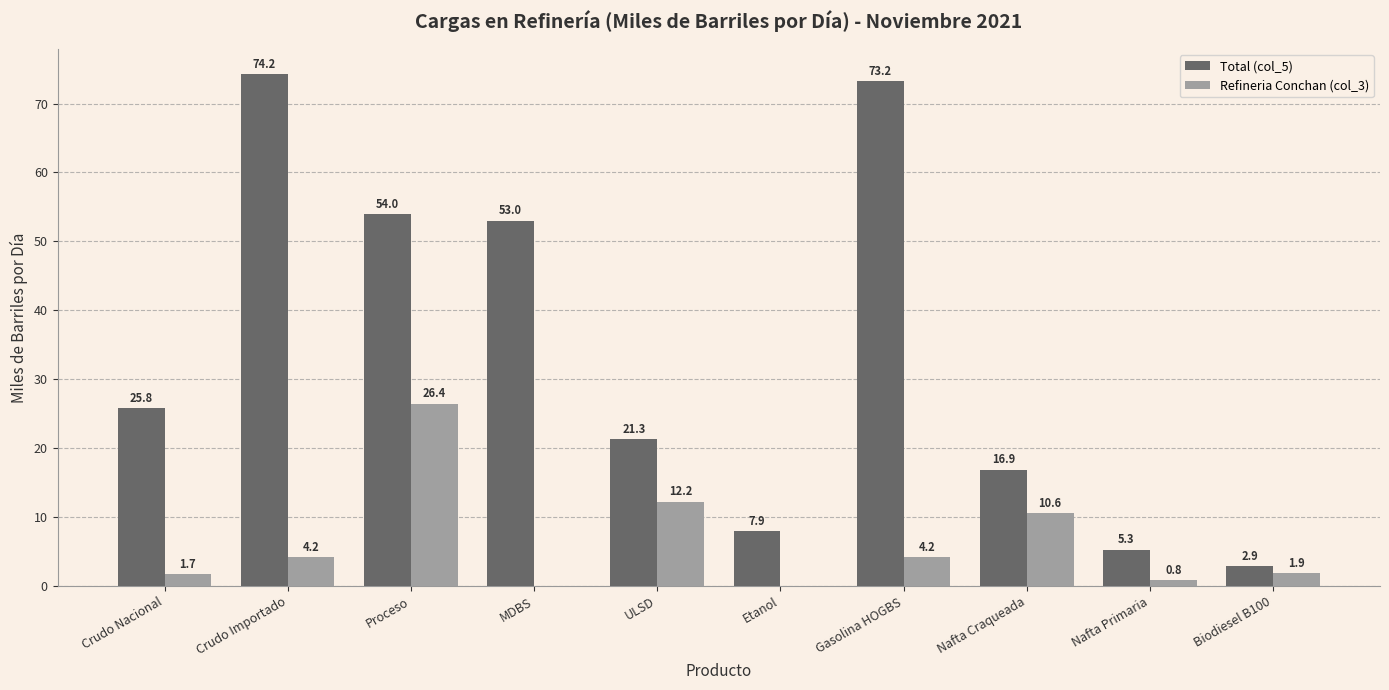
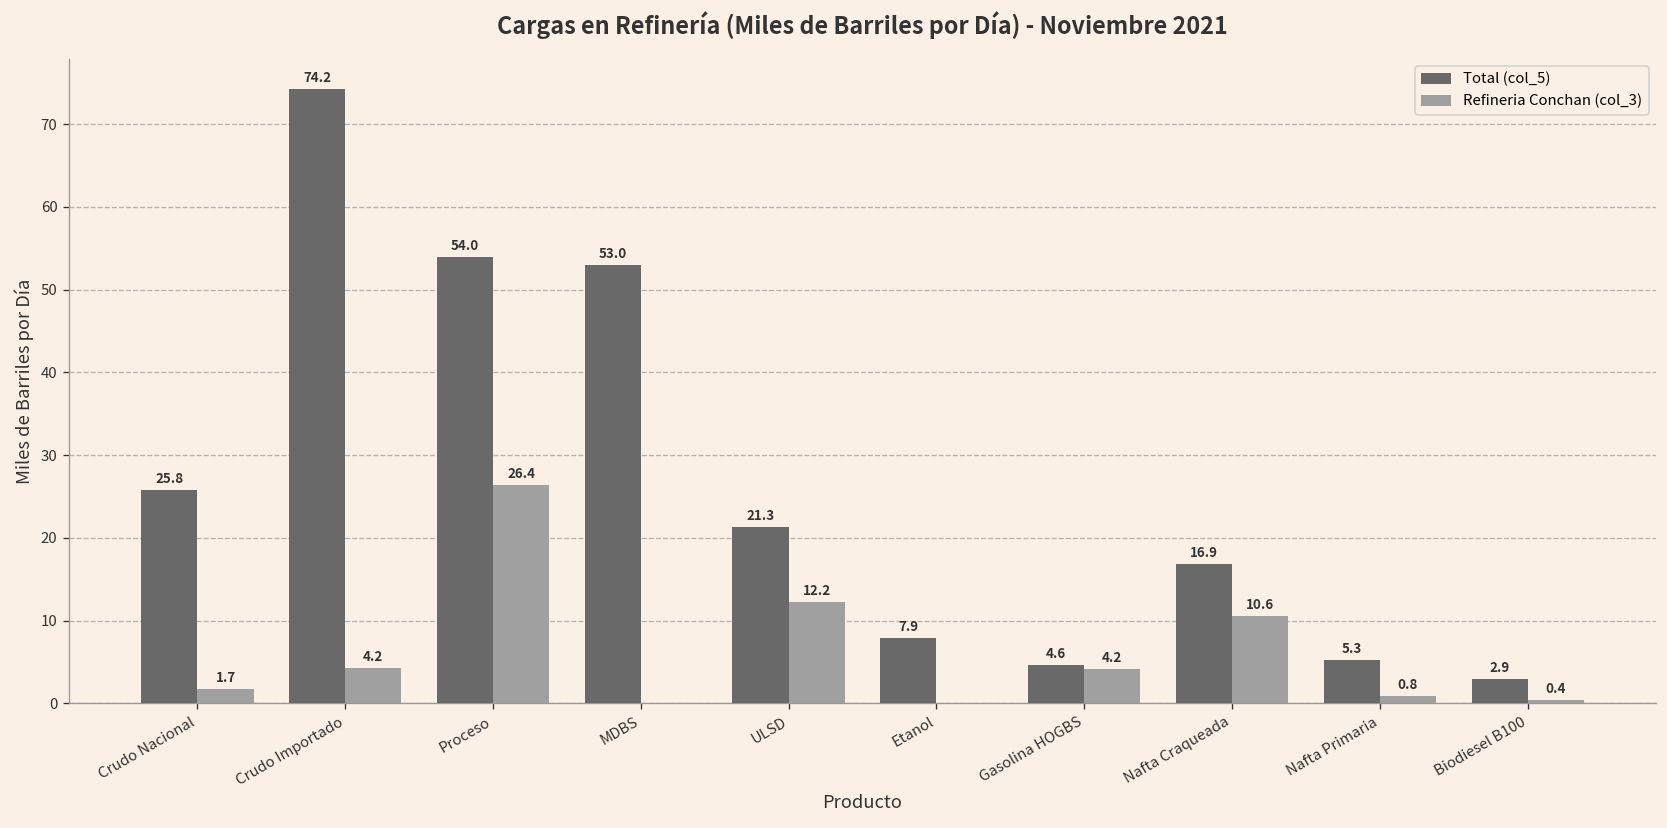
Total (col_5), Gasolina HOGBS: 73.2 -> 4.6
Refineria Conchan (col_3), Biodiesel B100: 1.9 -> 0.4
